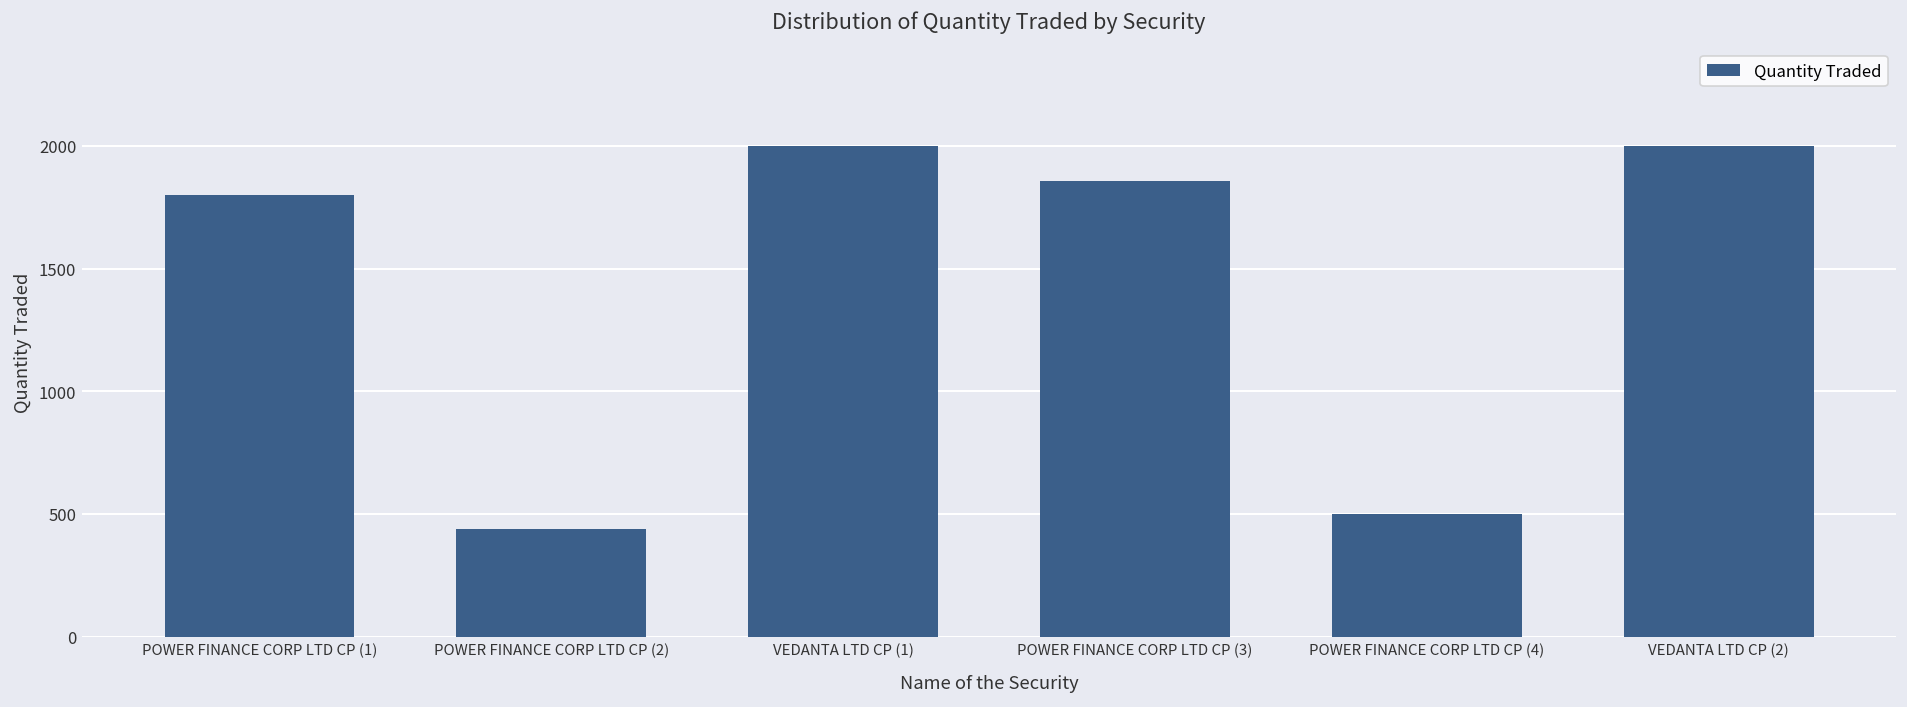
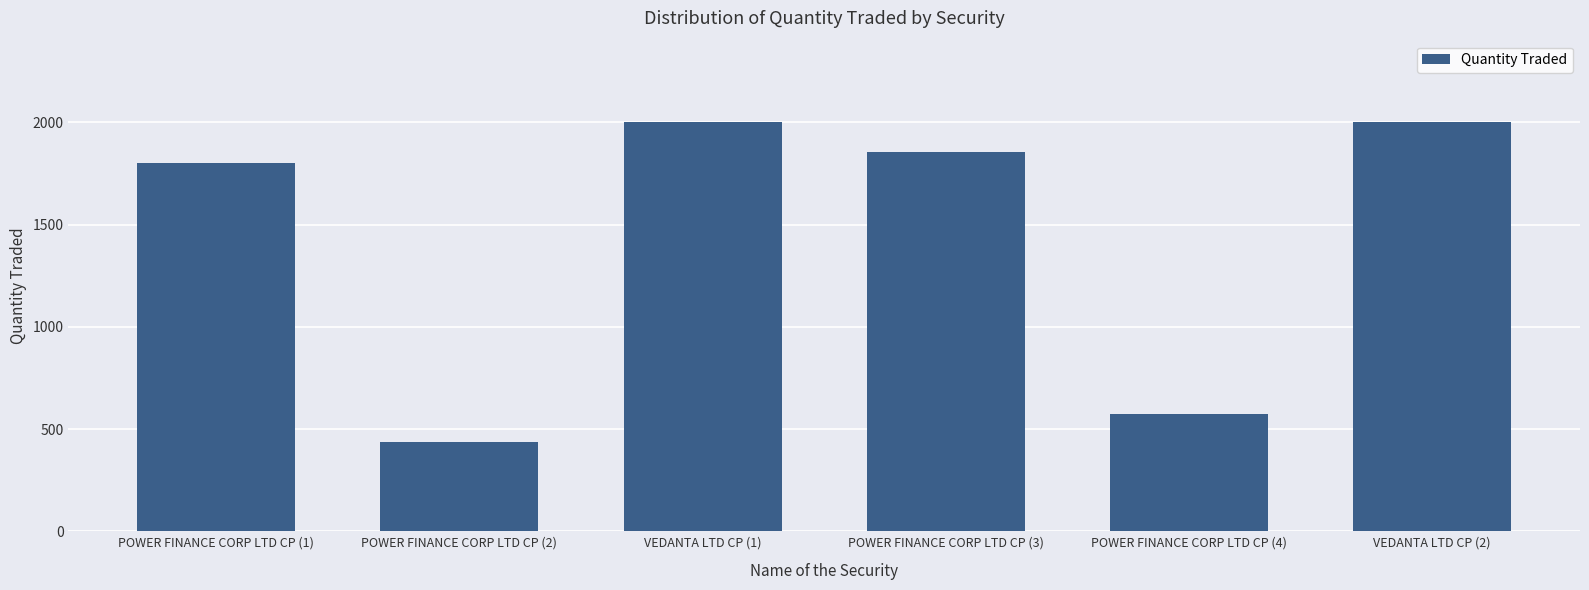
POWER FINANCE CORP LTD CP (4): 500 -> 580
